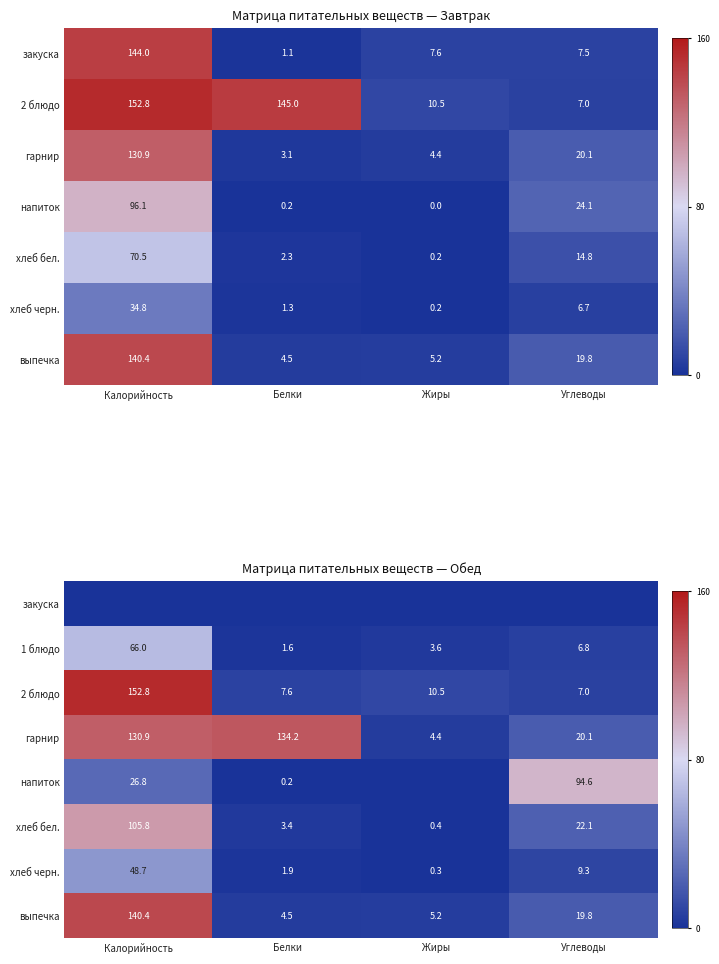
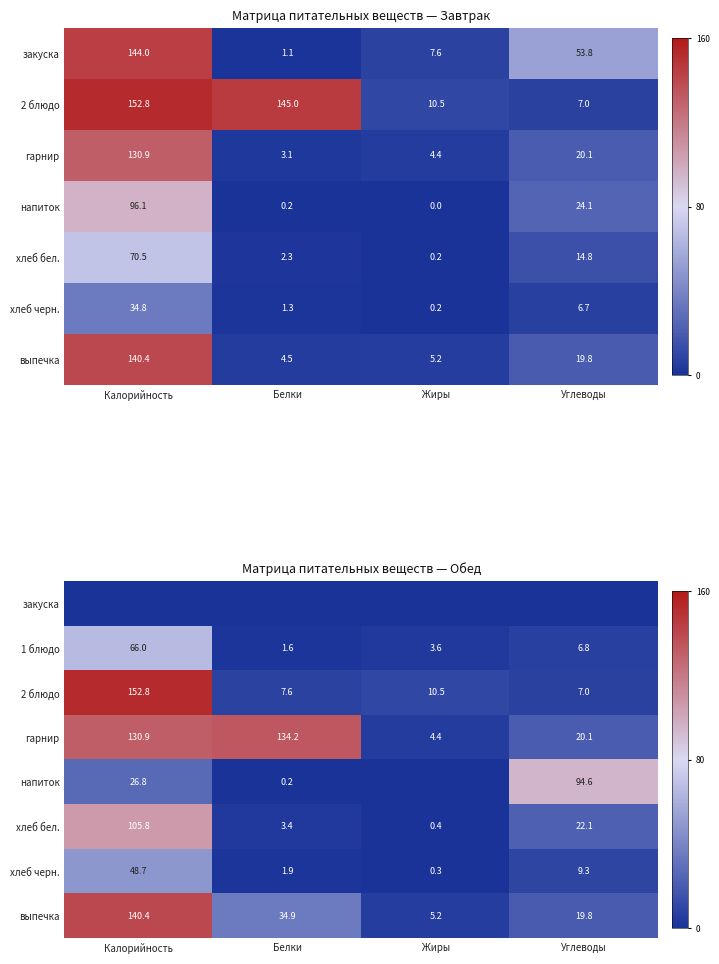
Матрица питательных веществ — Завтрак, закуска, Углеводы: 7.5 -> 53.8
Матрица питательных веществ — Обед, выпечка, Белки: 4.5 -> 34.9
